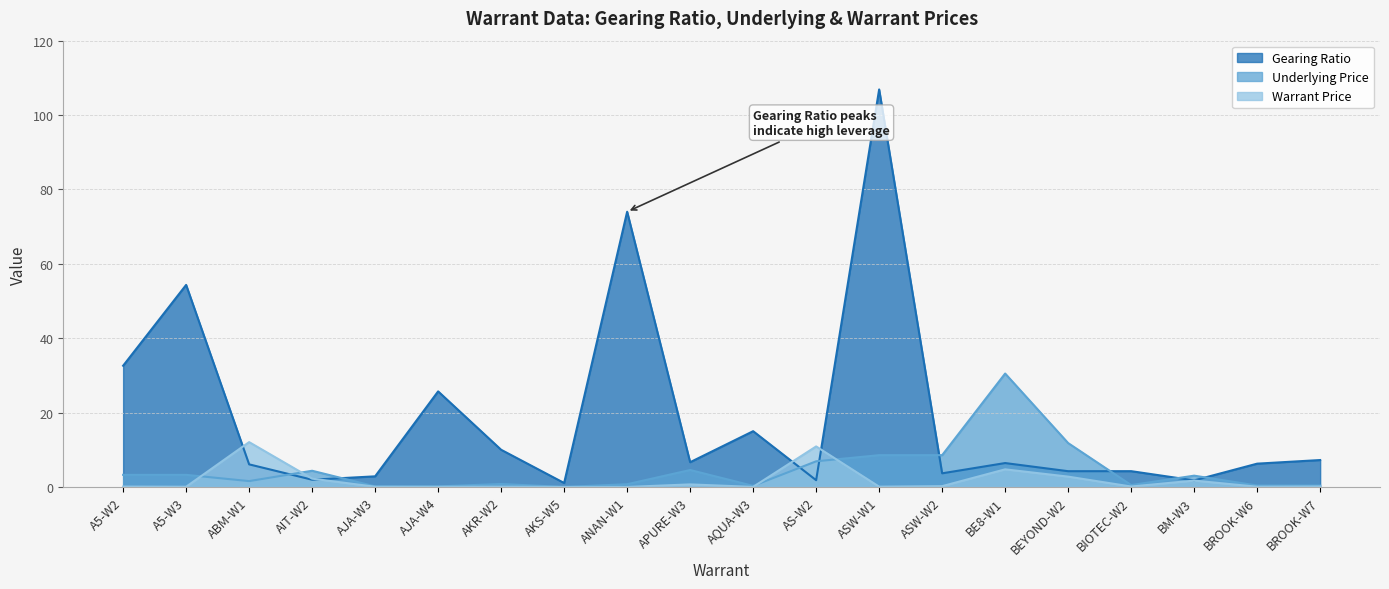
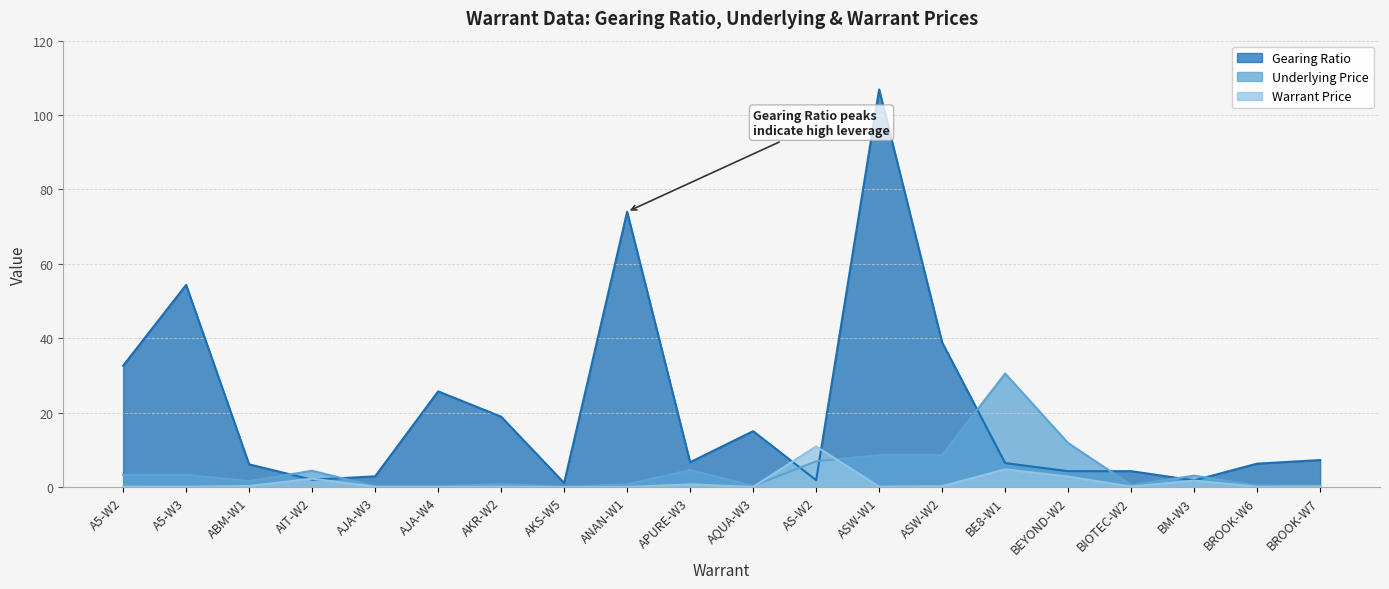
Warrant Price, ABM-W1: 12 -> 0
Gearing Ratio, AKR-W2: 10 -> 19
Gearing Ratio, ASW-W2: 4 -> 39
